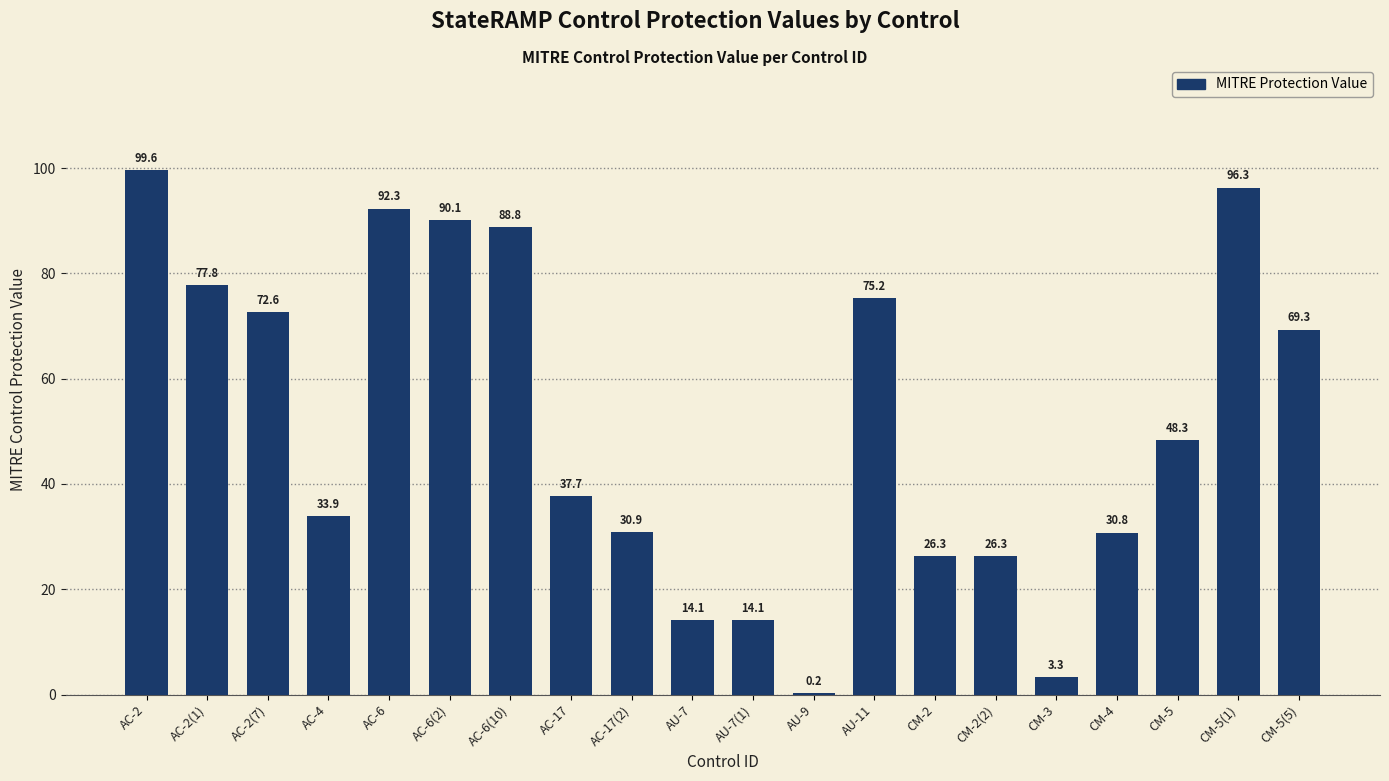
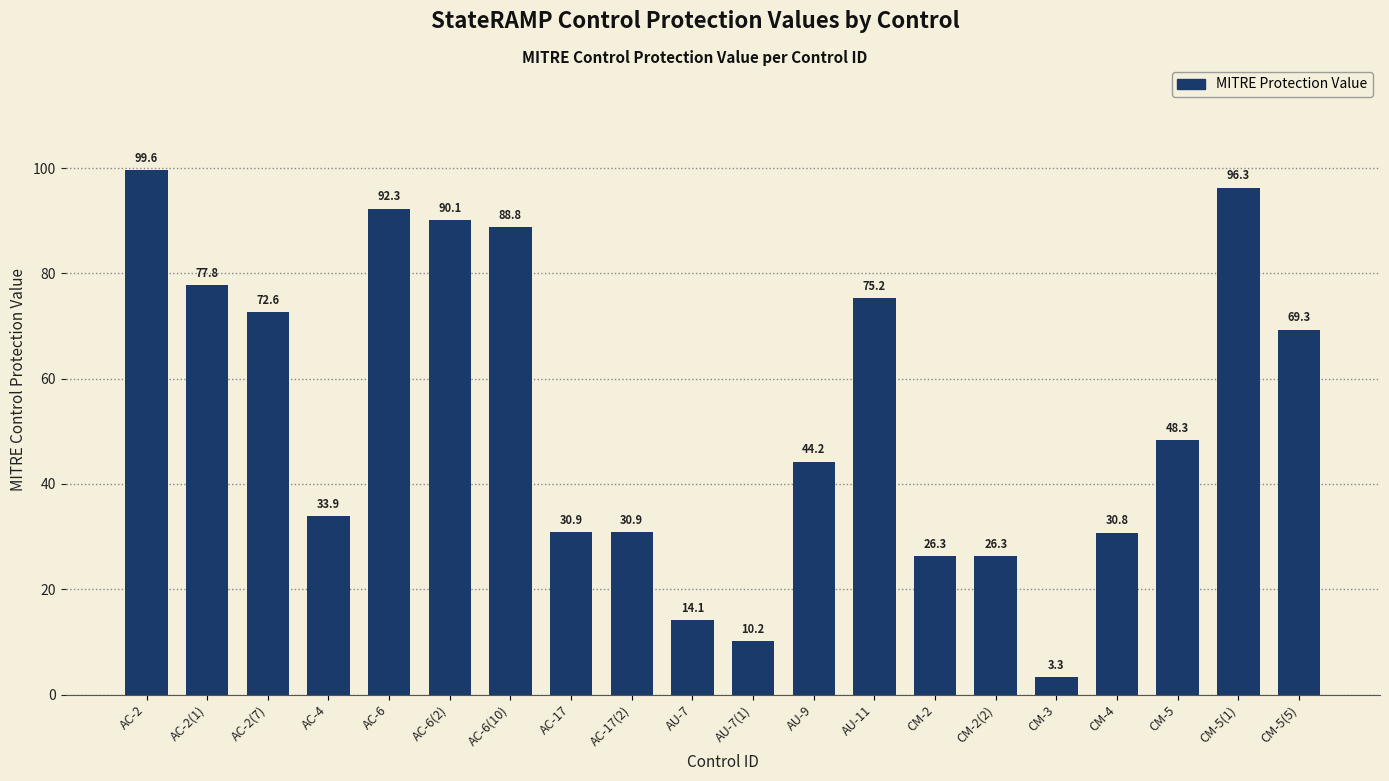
AC-17: 37.7 -> 30.9
AU-7(1): 14.1 -> 10.2
AU-9: 0.2 -> 44.2
